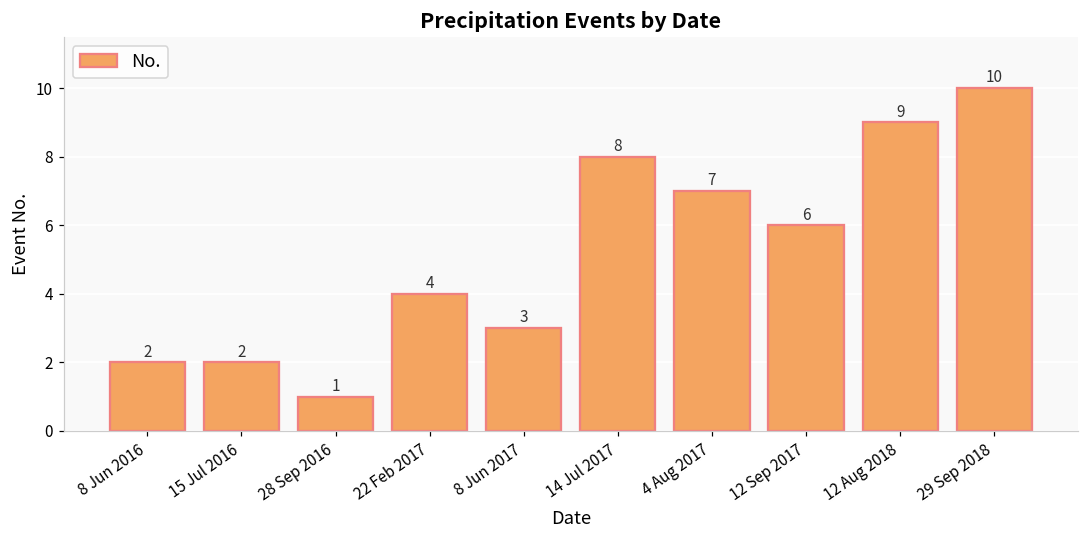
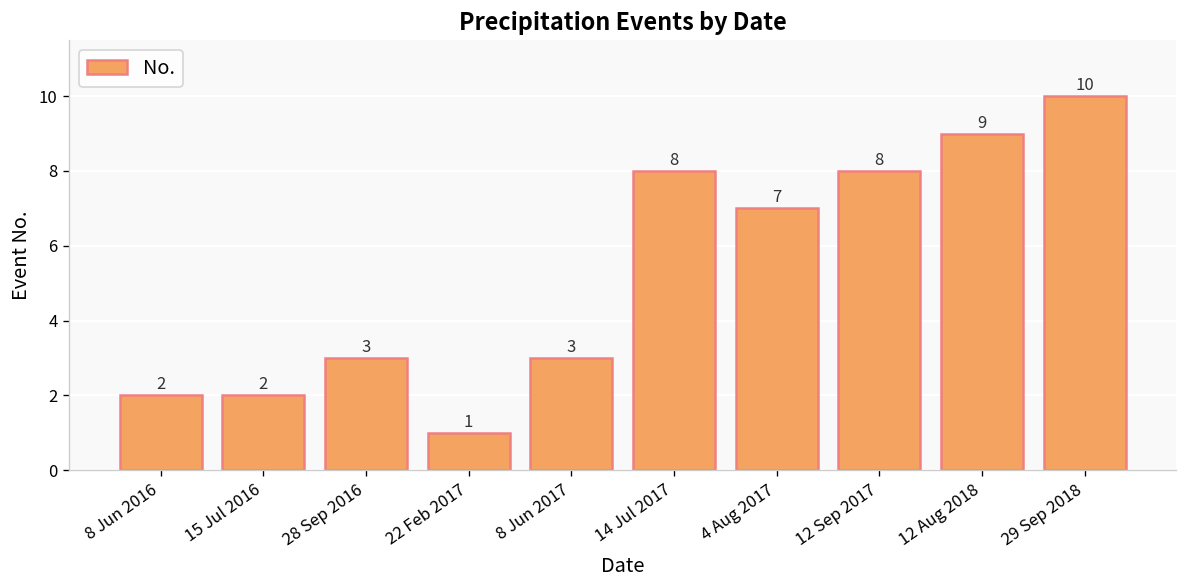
28 Sep 2016: 1 -> 3
22 Feb 2017: 4 -> 1
12 Sep 2017: 6 -> 8
